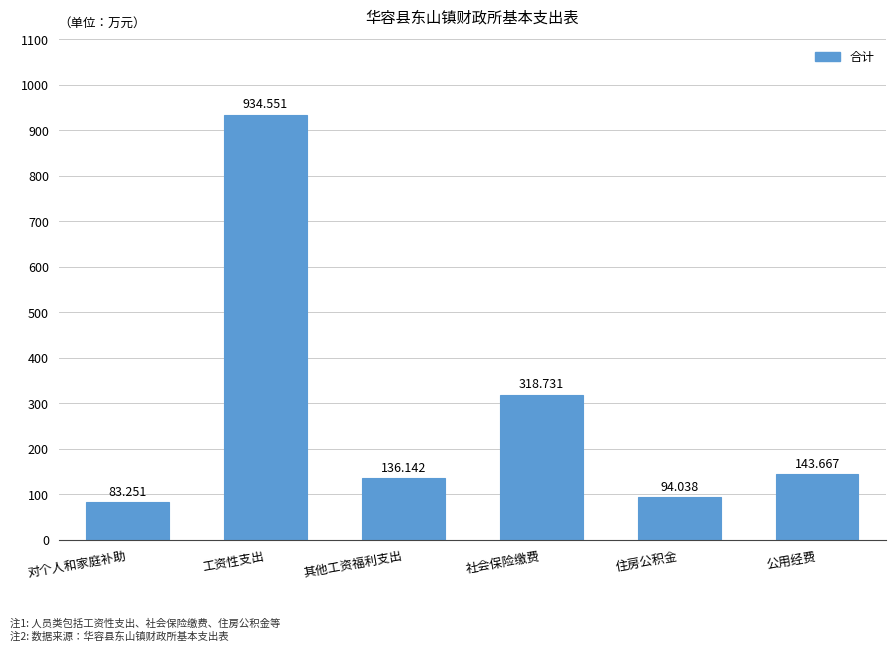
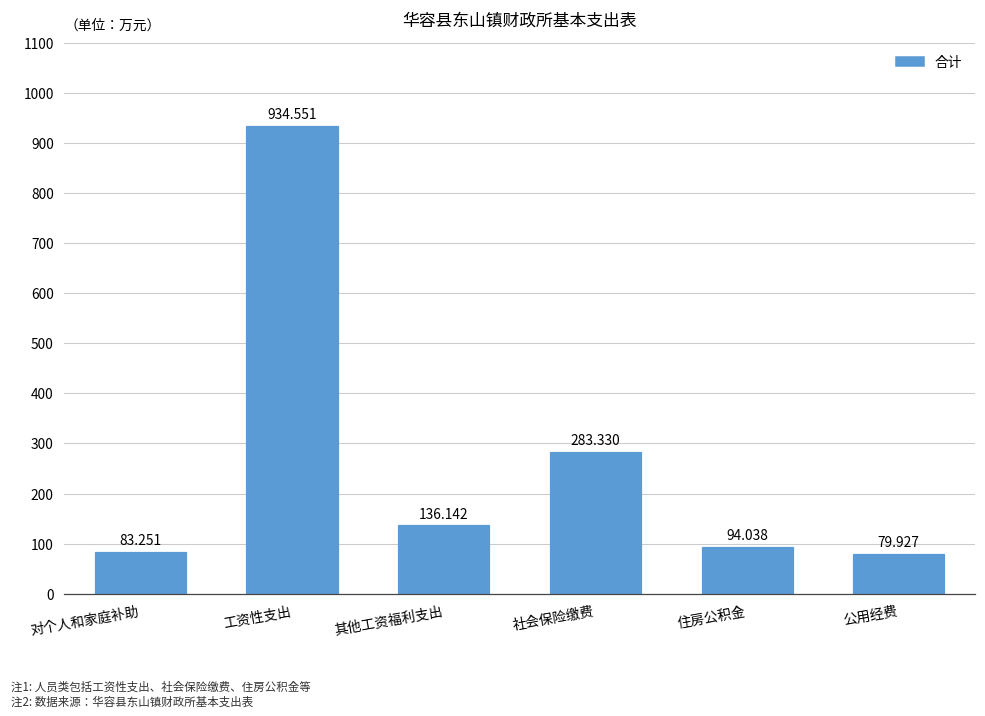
社会保险缴费: 318.731 -> 283.330
公用经费: 143.667 -> 79.927
